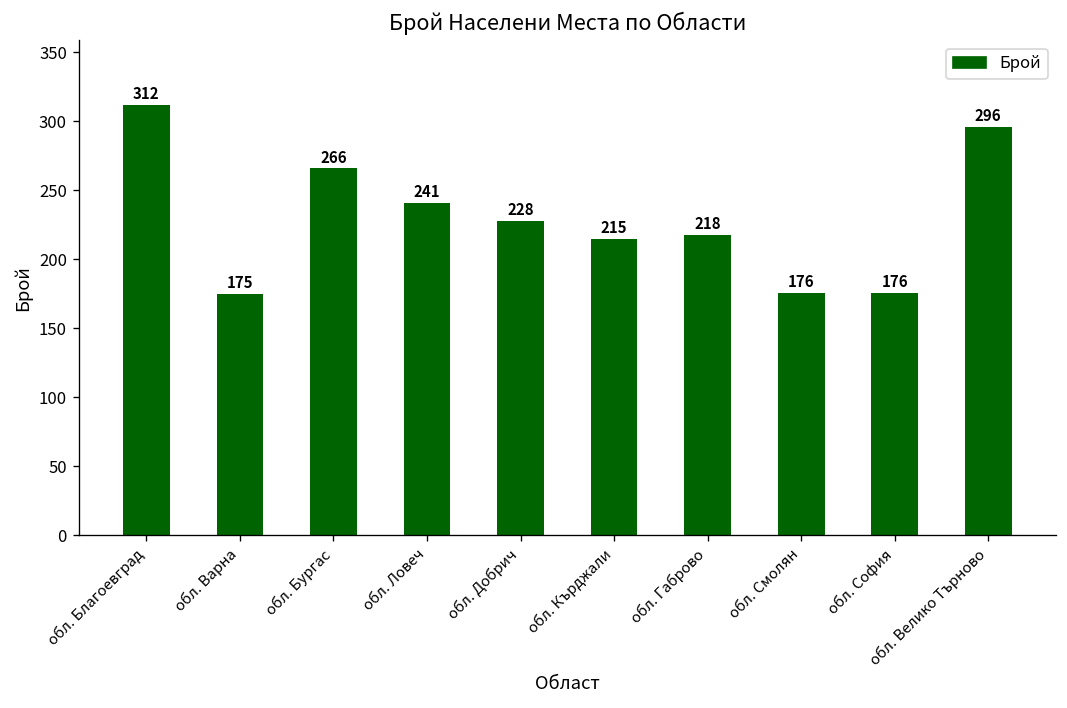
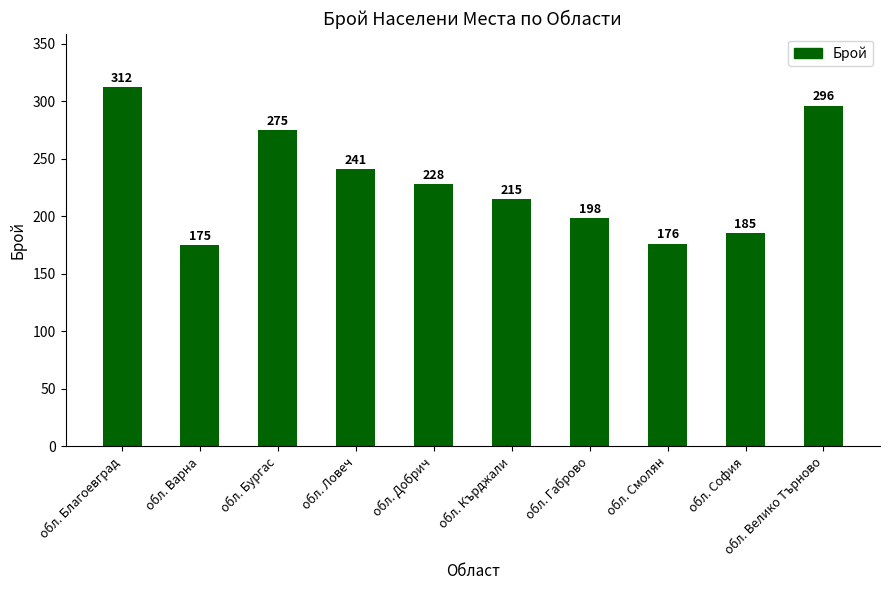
обл. Бургас: 266 -> 275
обл. Габрово: 218 -> 198
обл. София: 176 -> 185
